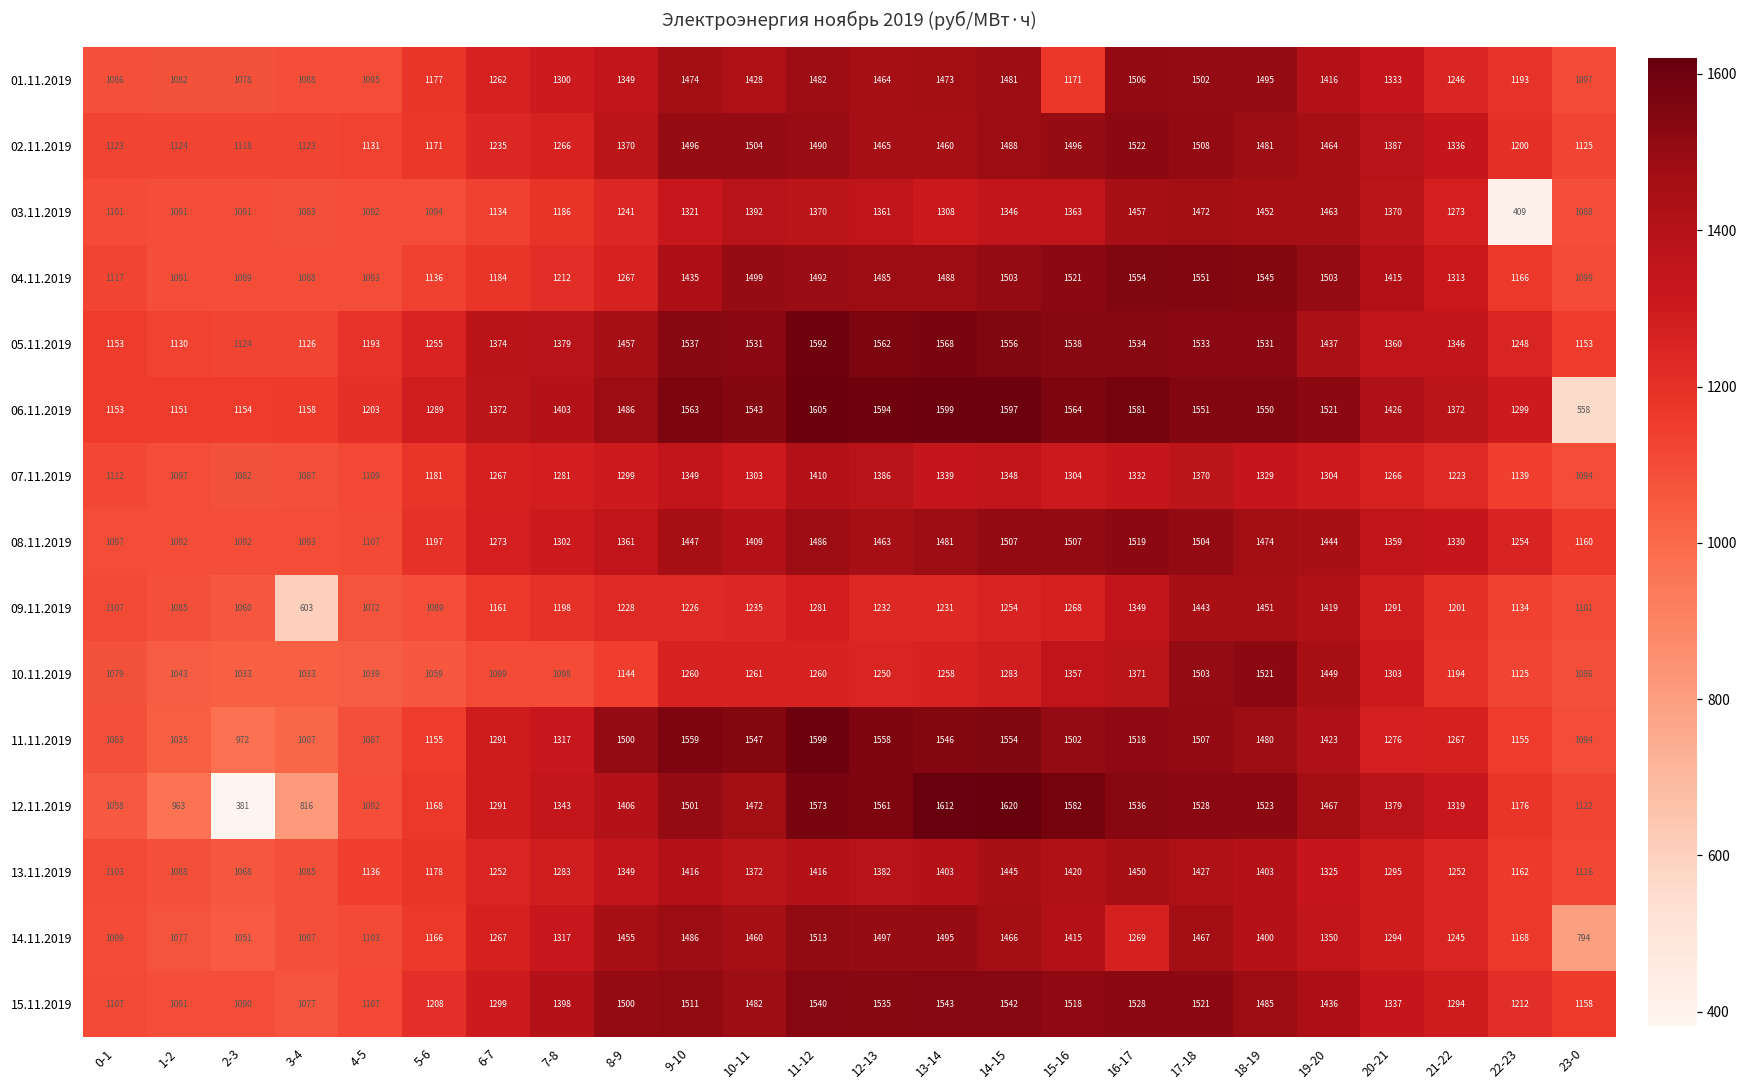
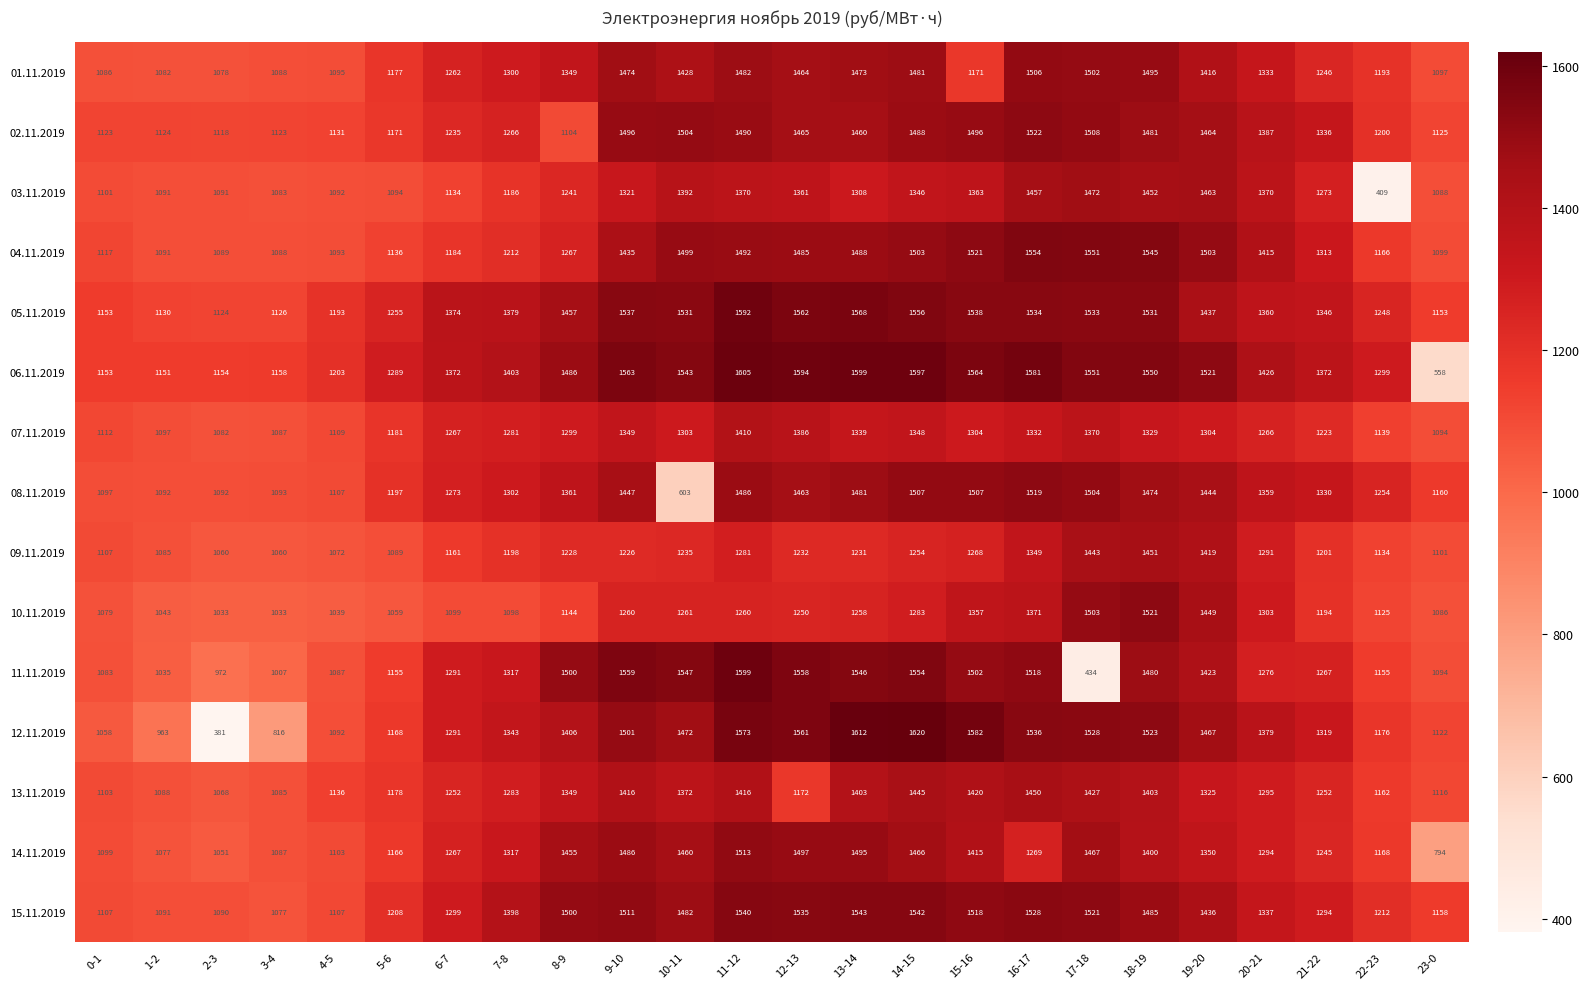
02.11.2019, 8-9: 1370 -> 1104
08.11.2019, 10-11: 1409 -> 603
09.11.2019, 3-4: 603 -> 1060
11.11.2019, 17-18: 1507 -> 434
13.11.2019, 12-13: 1382 -> 1172
